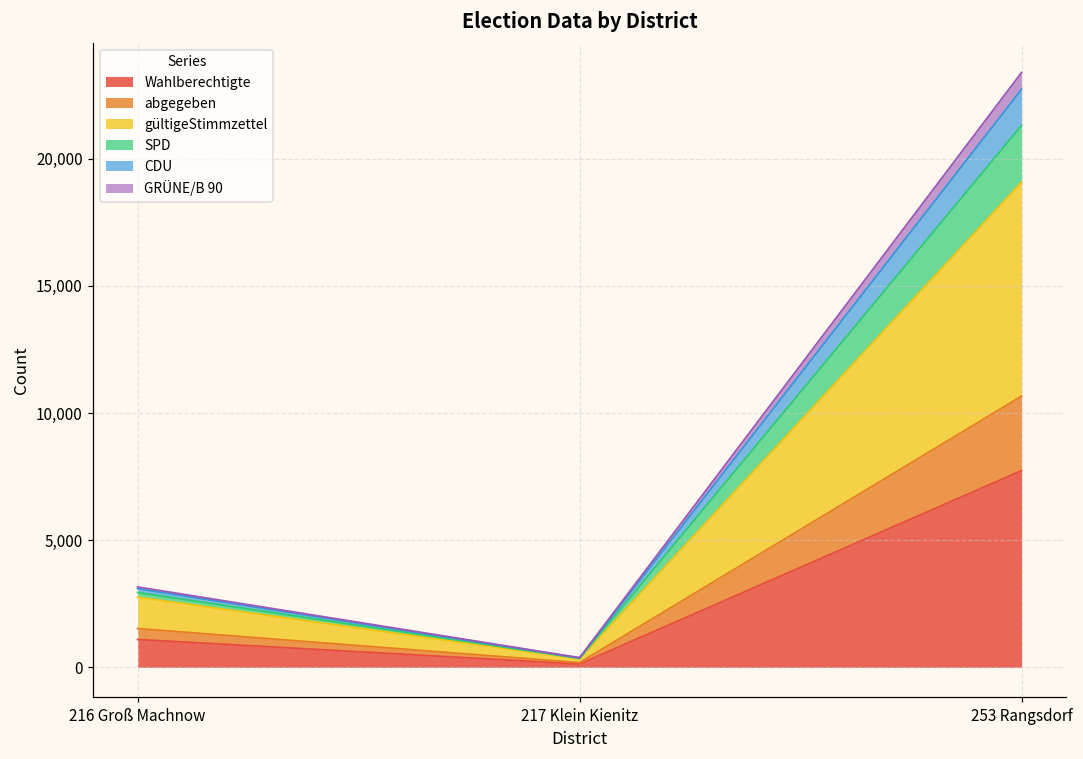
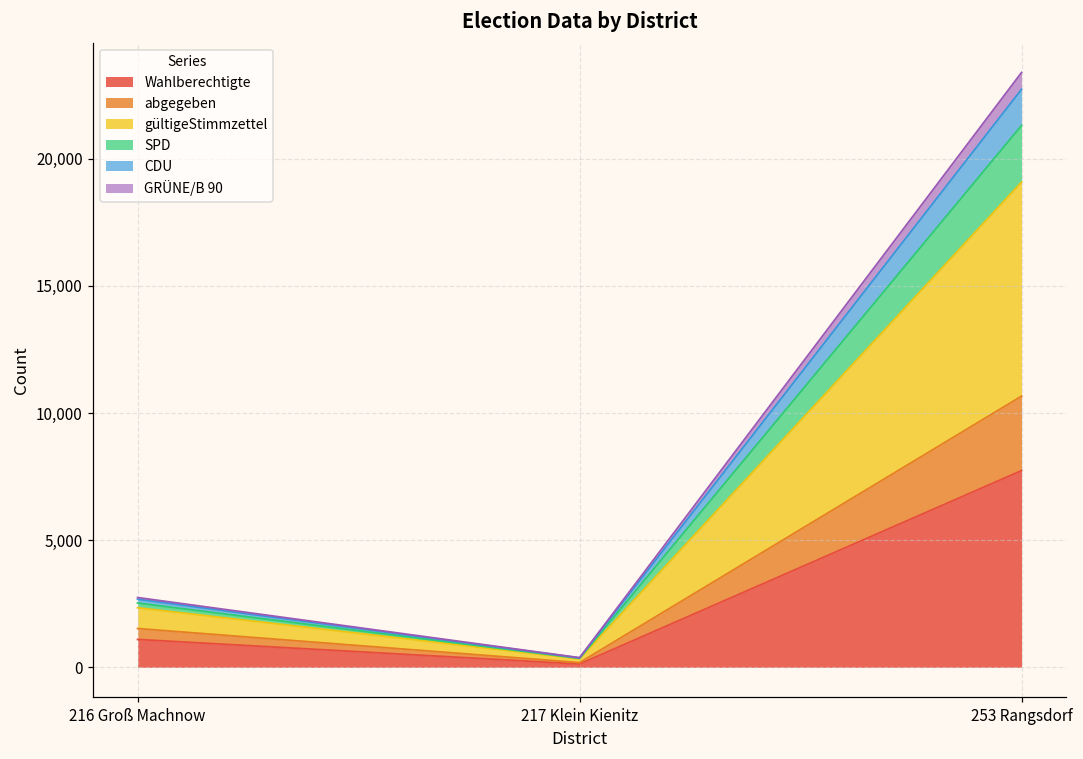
gültigeStimmzettel, 216 Groß Machnow: 1,200 -> 800
